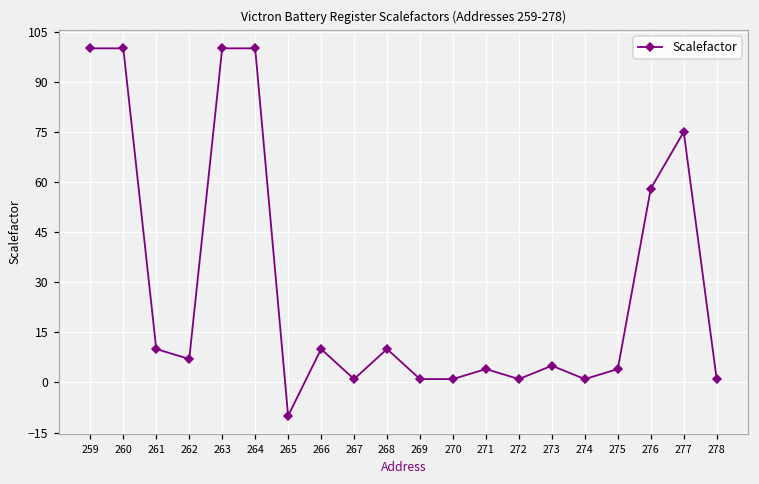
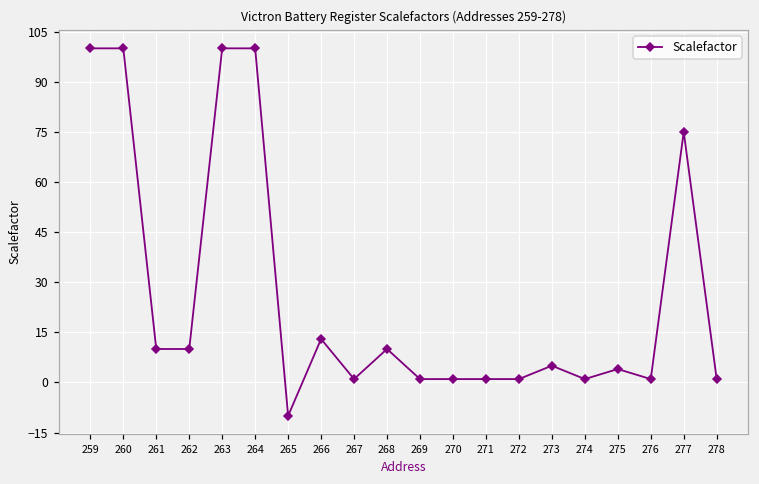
262: 7 -> 10
266: 10 -> 13
271: 4 -> 1
276: 58 -> 1
